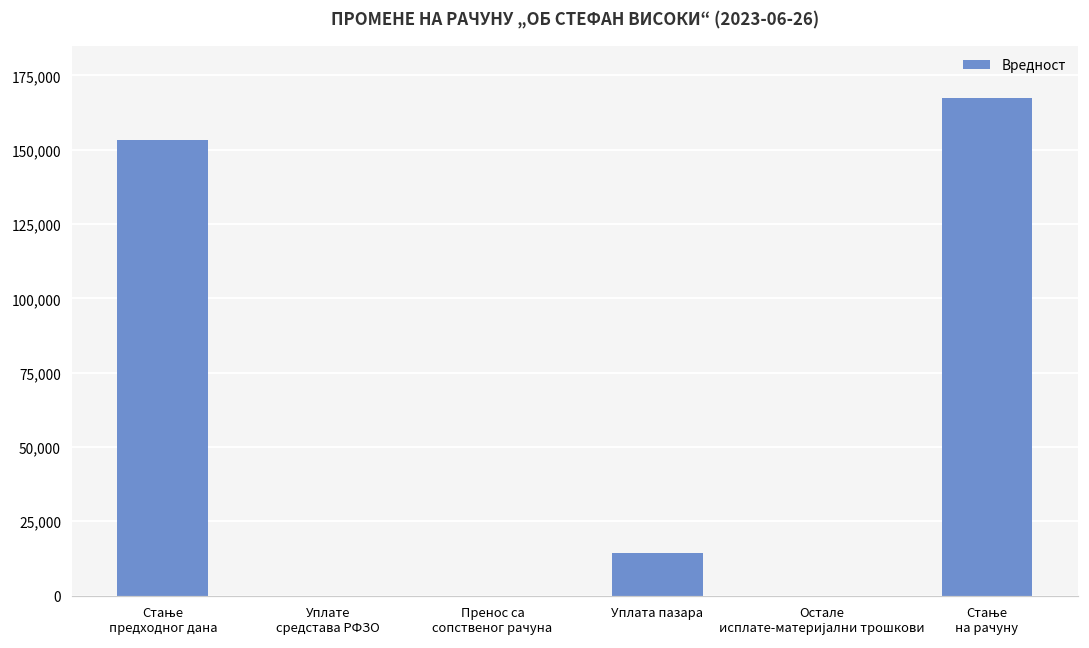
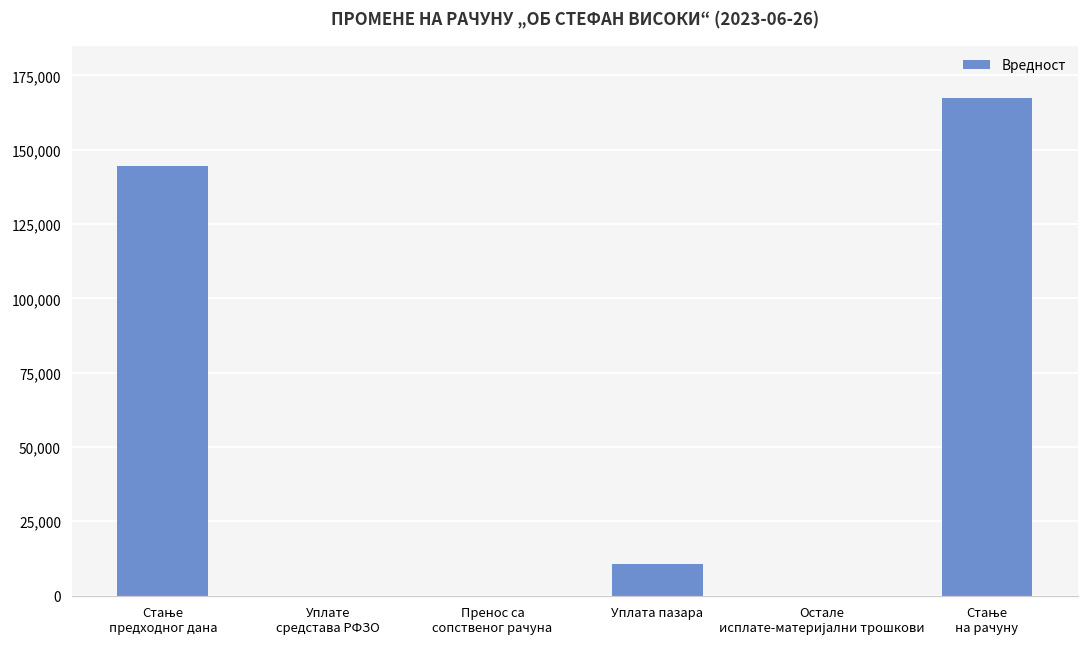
Стање предходног дана: 153,000 -> 144,000
Уплата пазара: 14,000 -> 10,000
